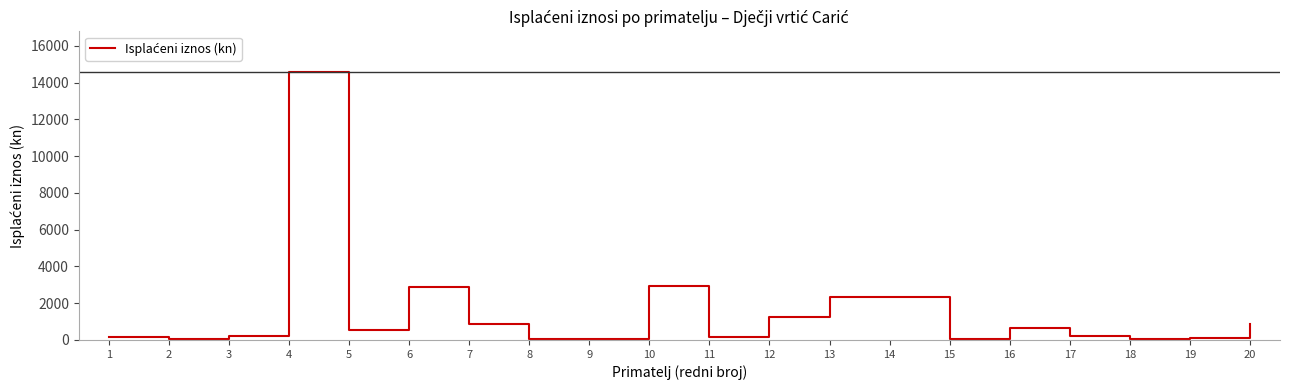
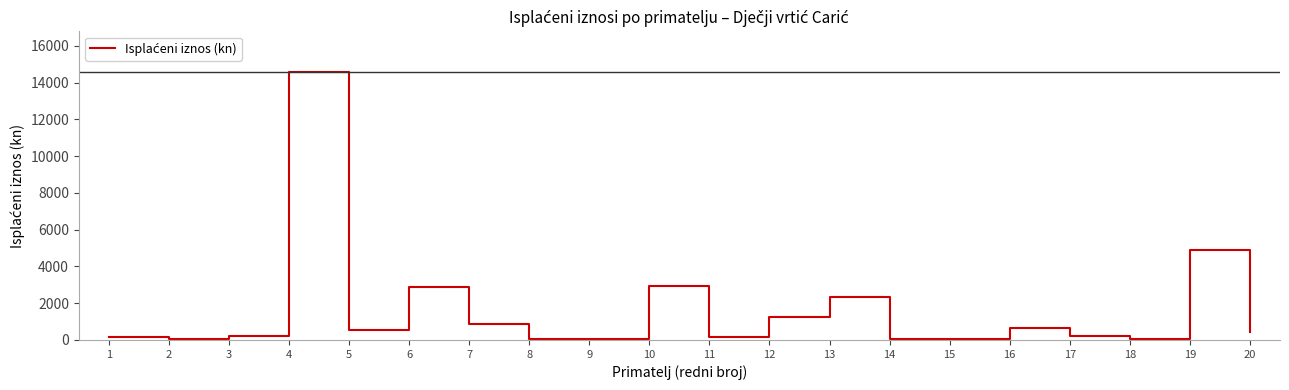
14: 2300 -> 100
19: 100 -> 4900
20: 900 -> 400
